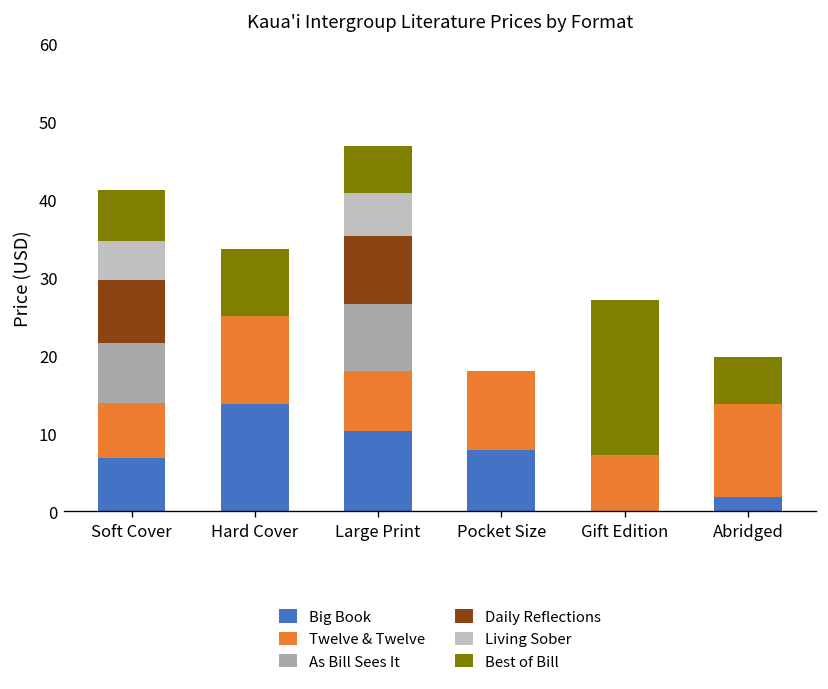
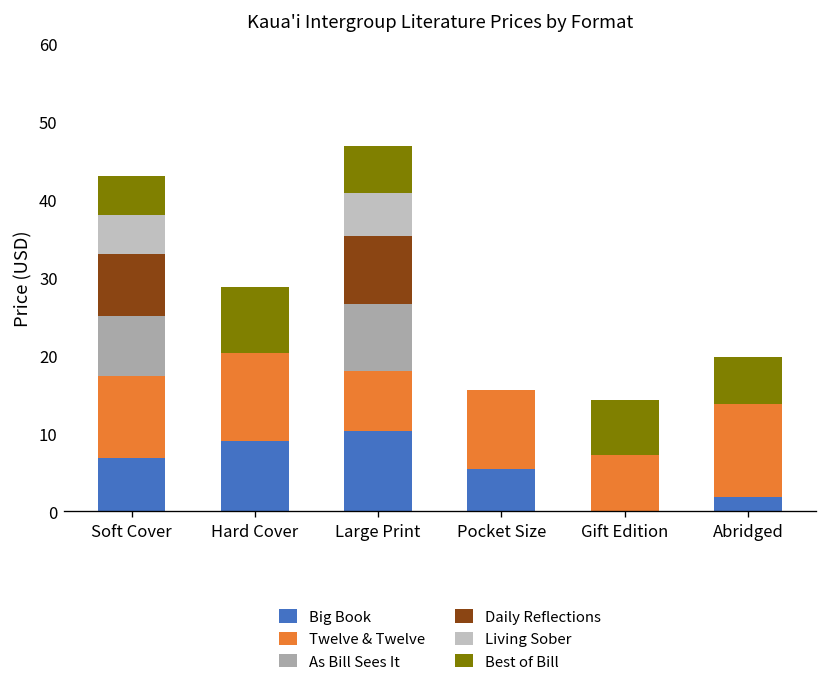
Twelve & Twelve, Soft Cover: 7 -> 10
Best of Bill, Soft Cover: 7 -> 5
Big Book, Hard Cover: 14 -> 9
Big Book, Pocket Size: 8 -> 6
Best of Bill, Gift Edition: 20 -> 7
